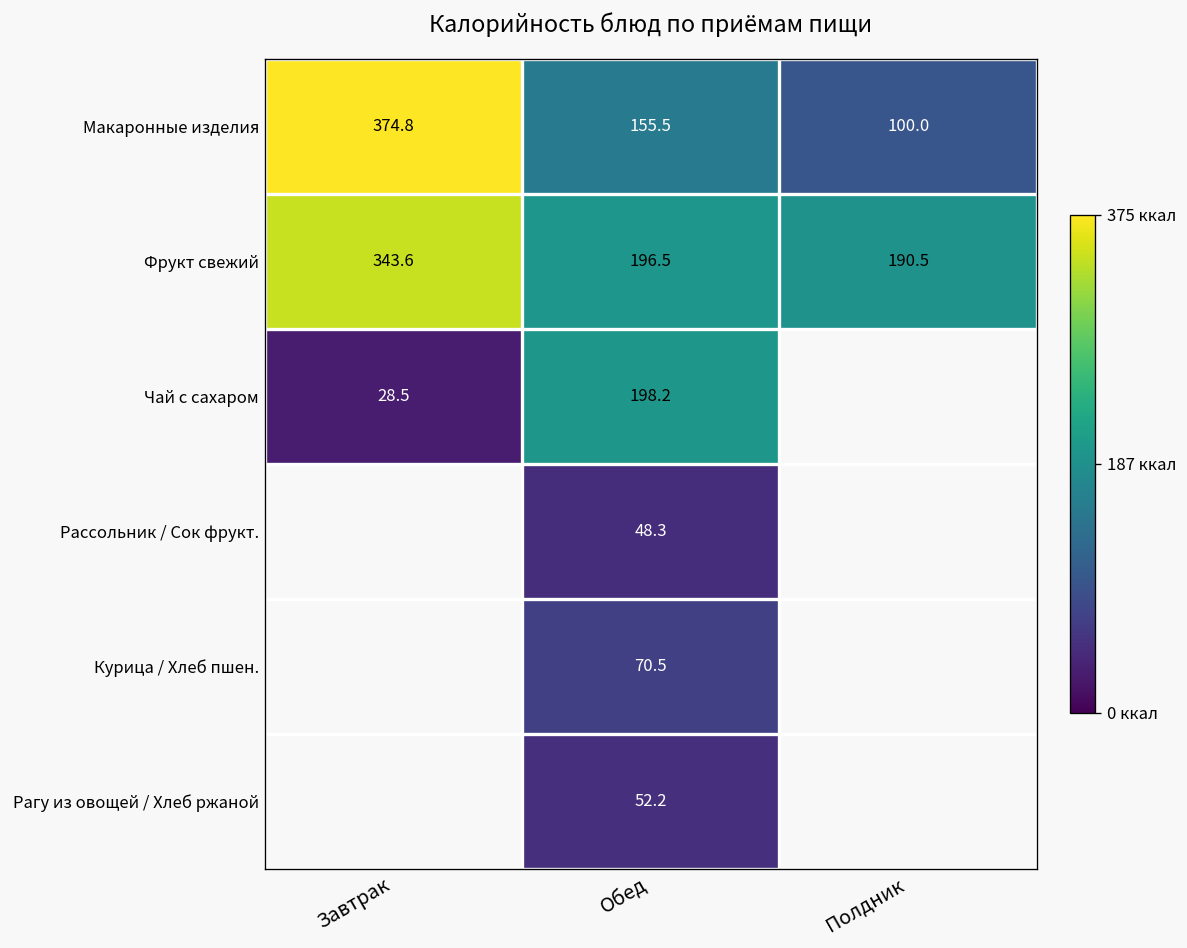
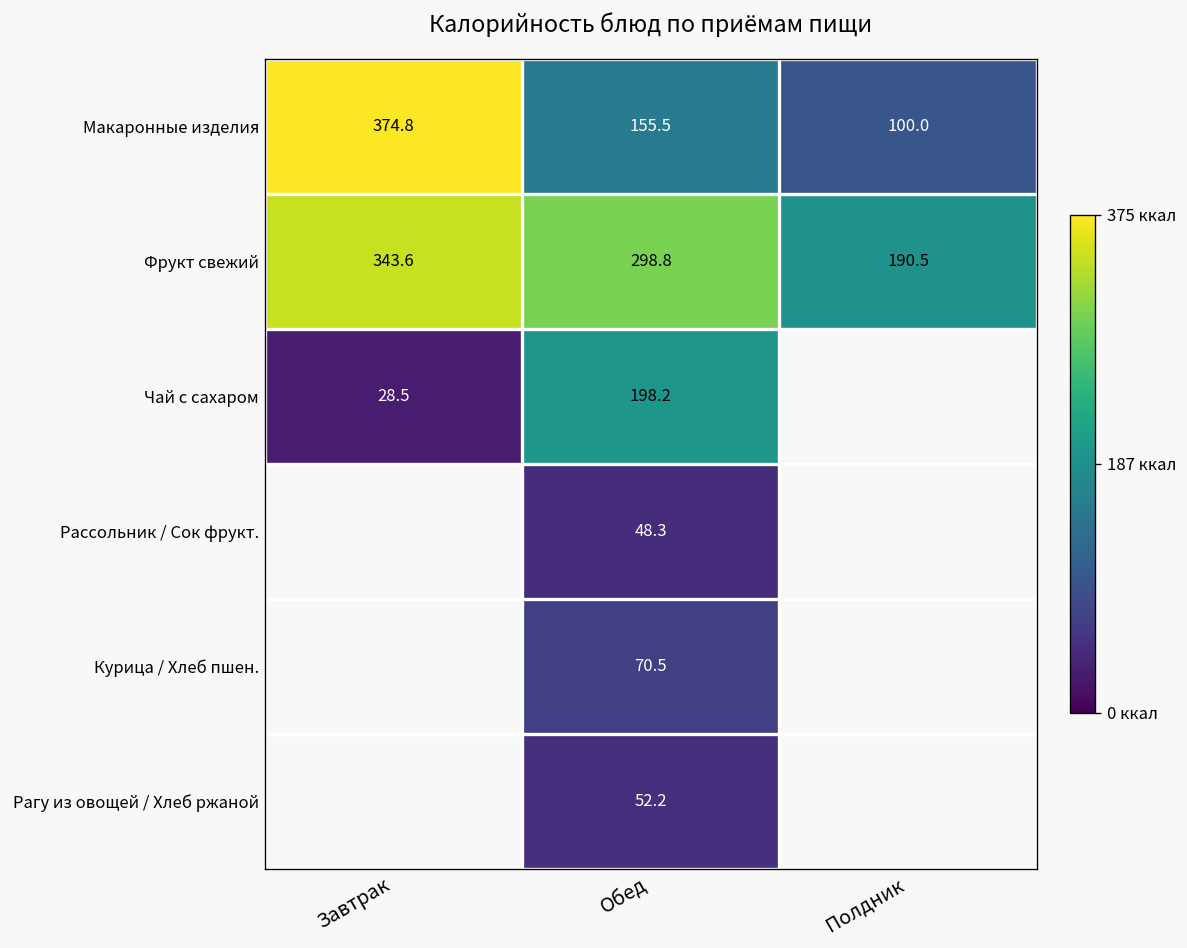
Фрукт свежий, Обед: 196.5 -> 298.8
